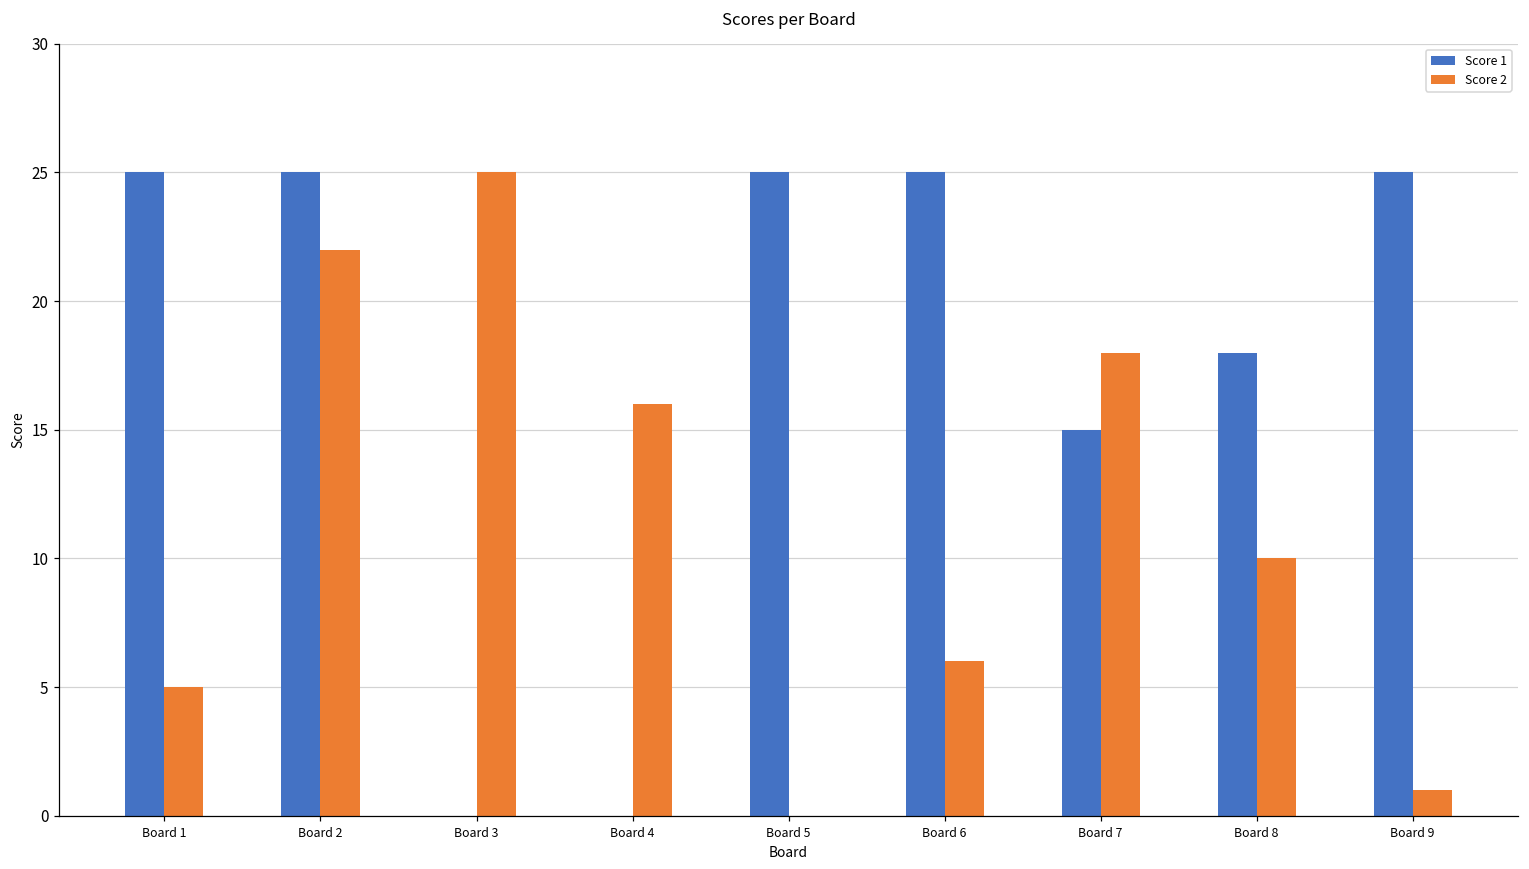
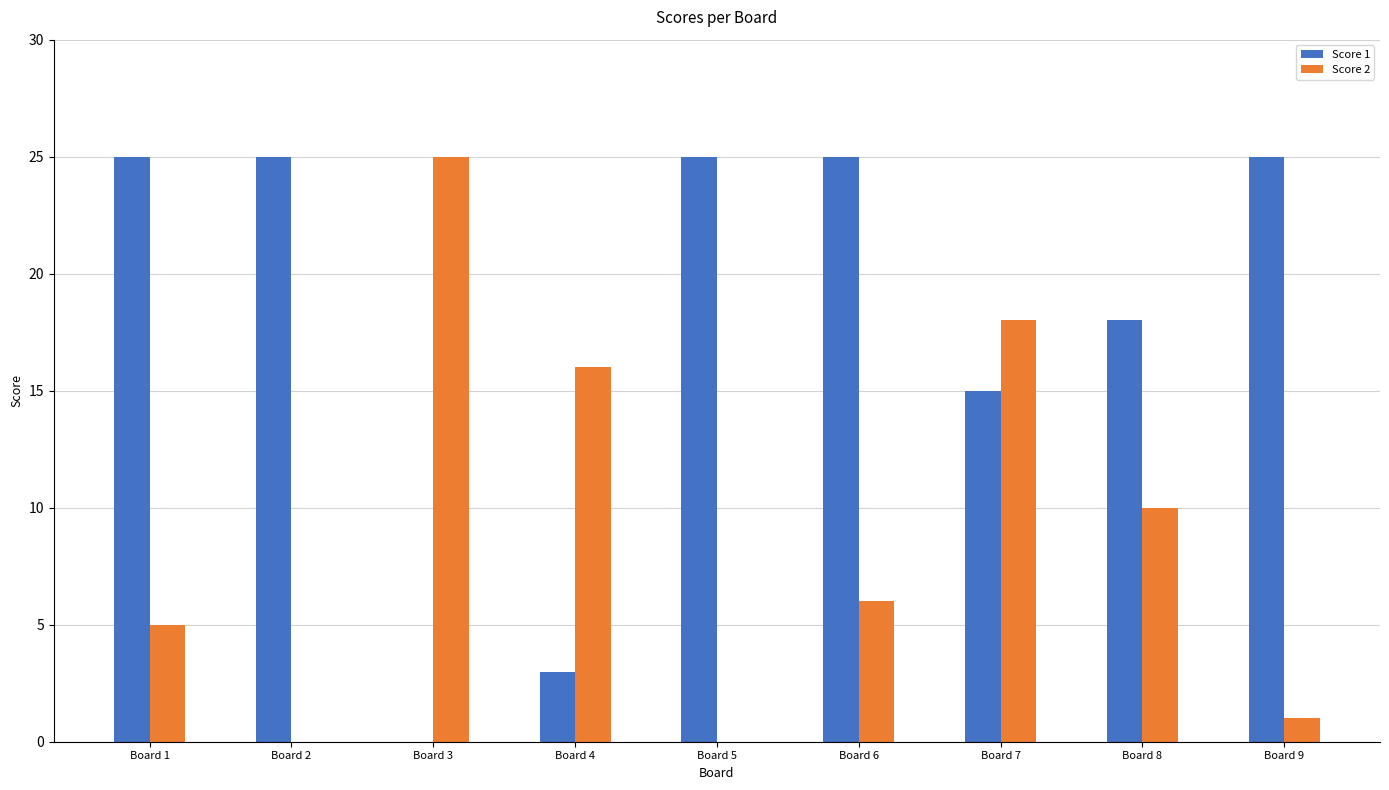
Score 2, Board 2: 22 -> 0
Score 1, Board 4: 0 -> 3
